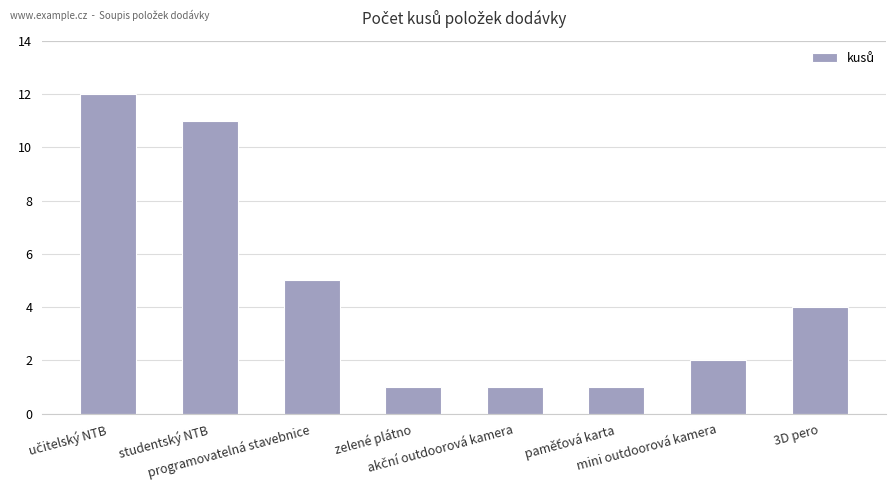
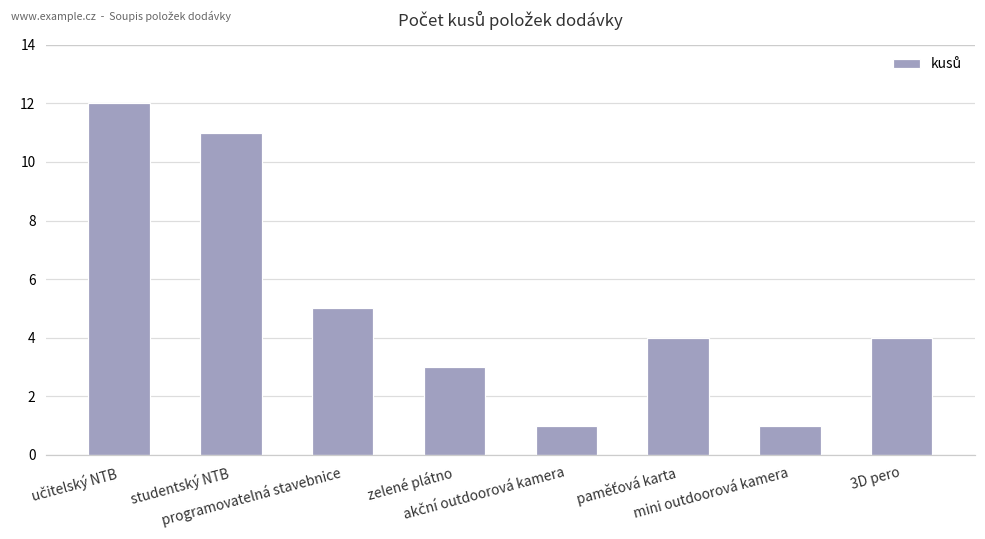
zelené plátno: 1 -> 3
paměťová karta: 1 -> 4
mini outdoorová kamera: 2 -> 1
